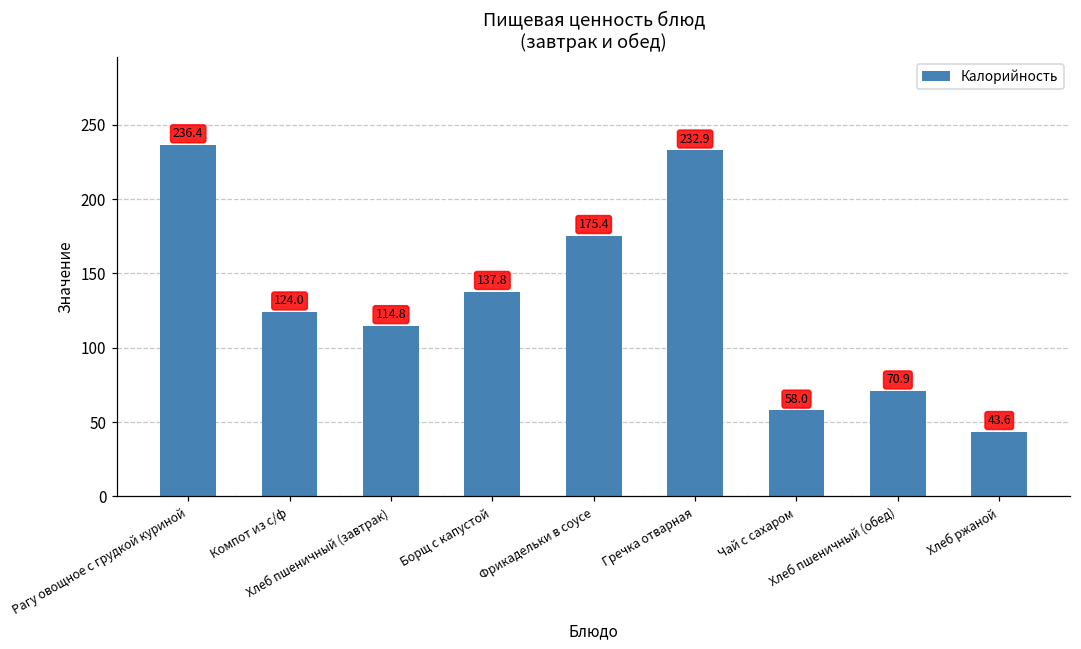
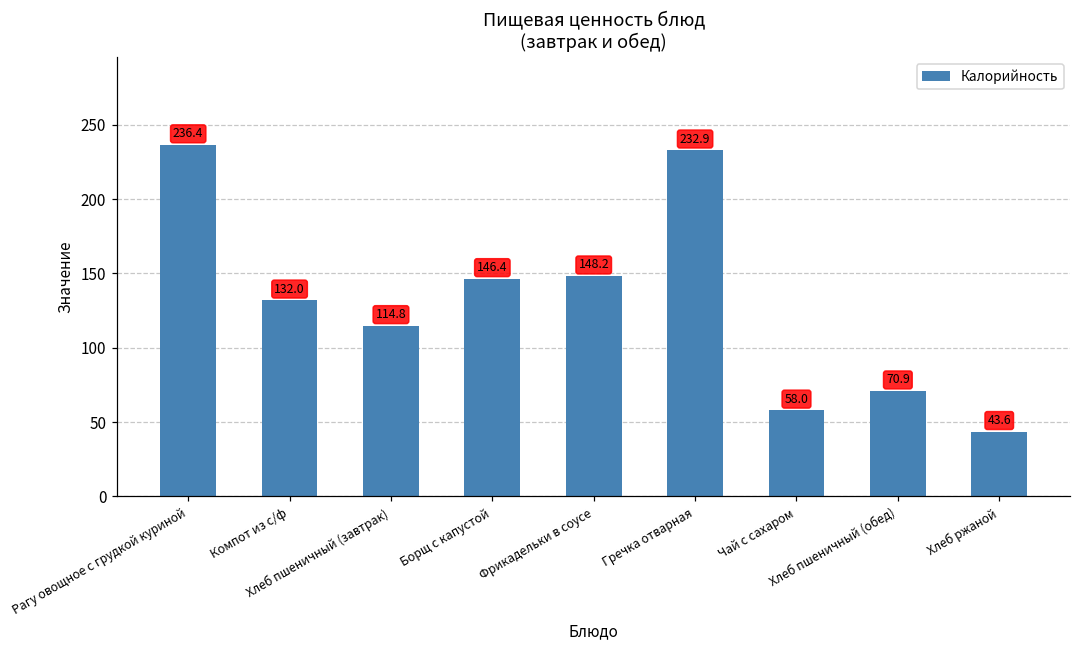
Компот из с/ф: 124.0 -> 132.0
Борщ с капустой: 137.8 -> 146.4
Фрикадельки в соусе: 175.4 -> 148.2
